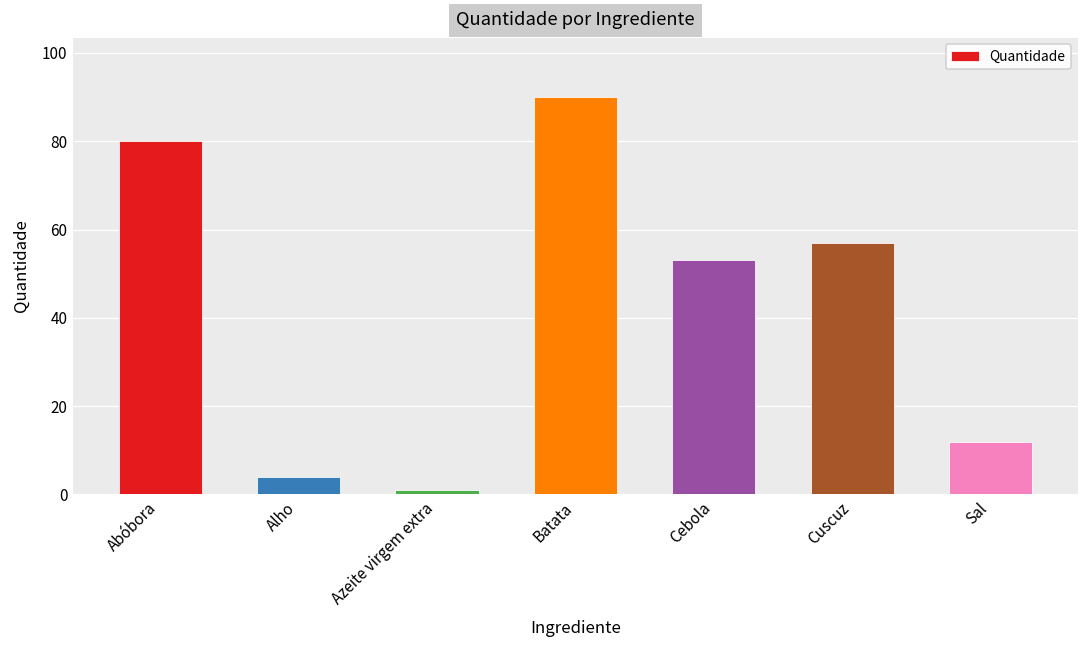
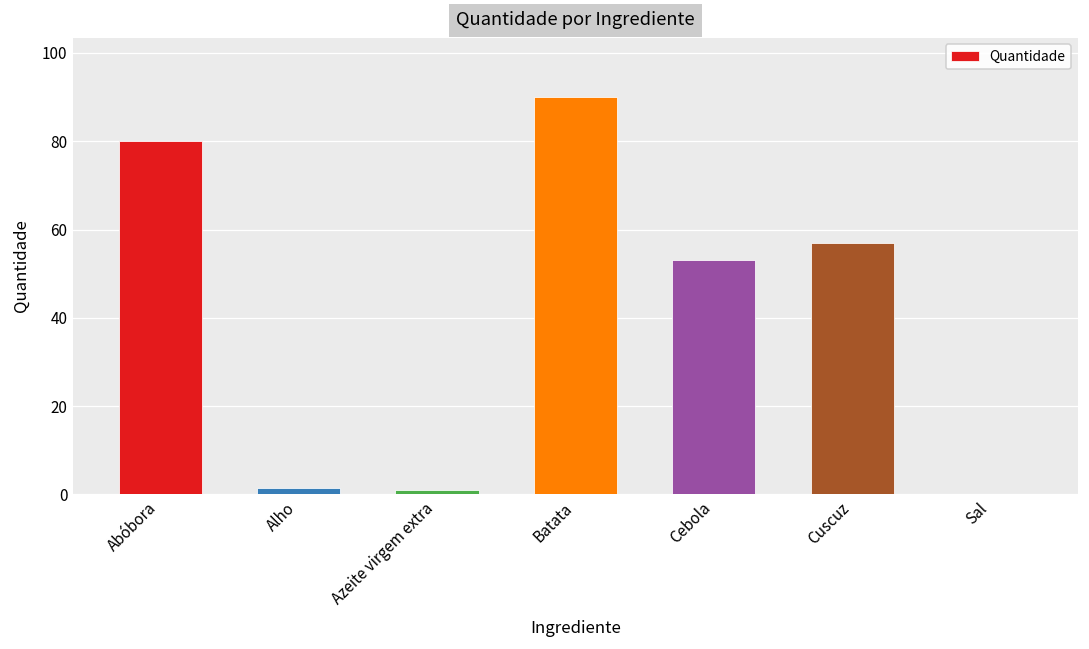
Alho: 4 -> 2
Sal: 12 -> 0
